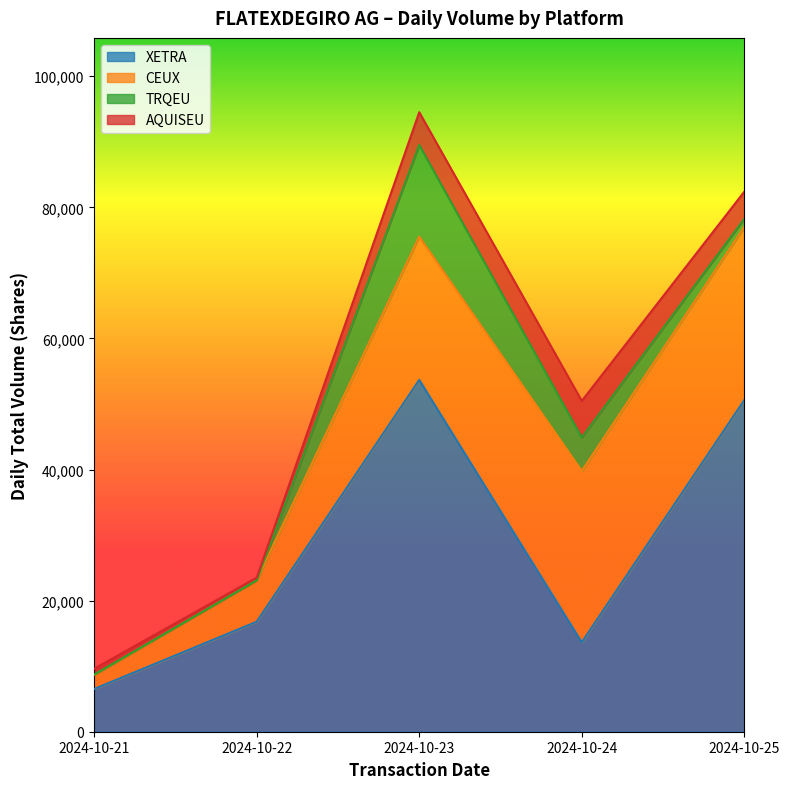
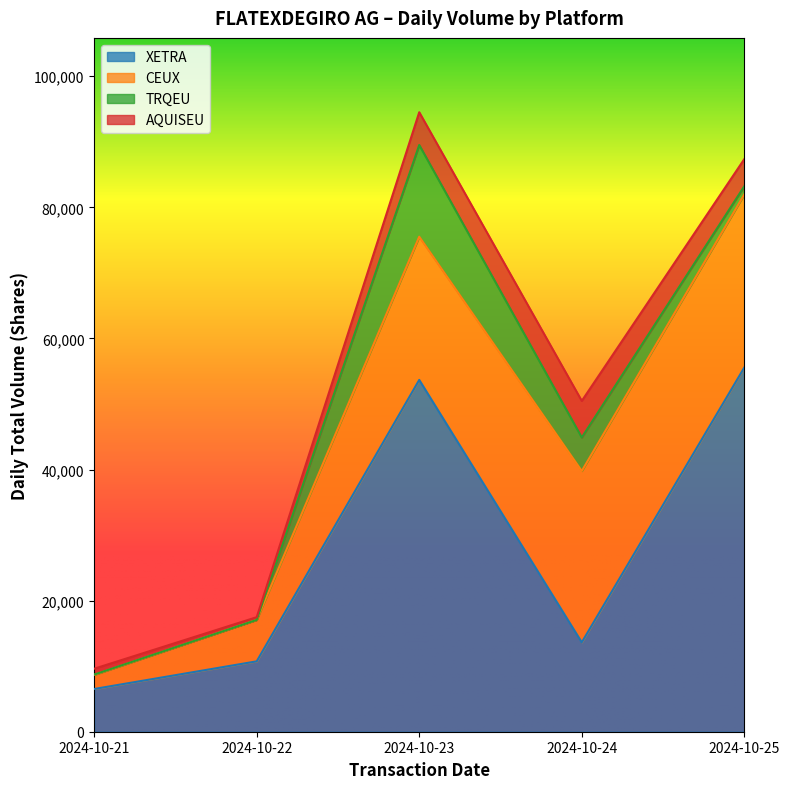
XETRA, 2024-10-22: 17,000 -> 11,000
XETRA, 2024-10-25: 51,000 -> 56,000
